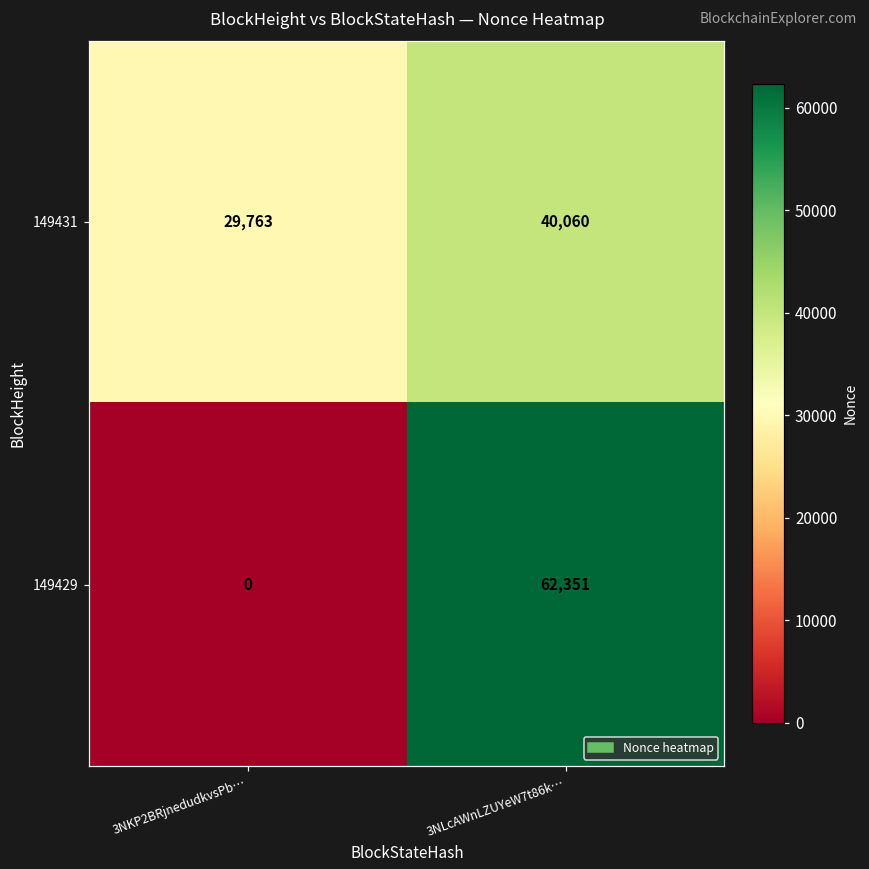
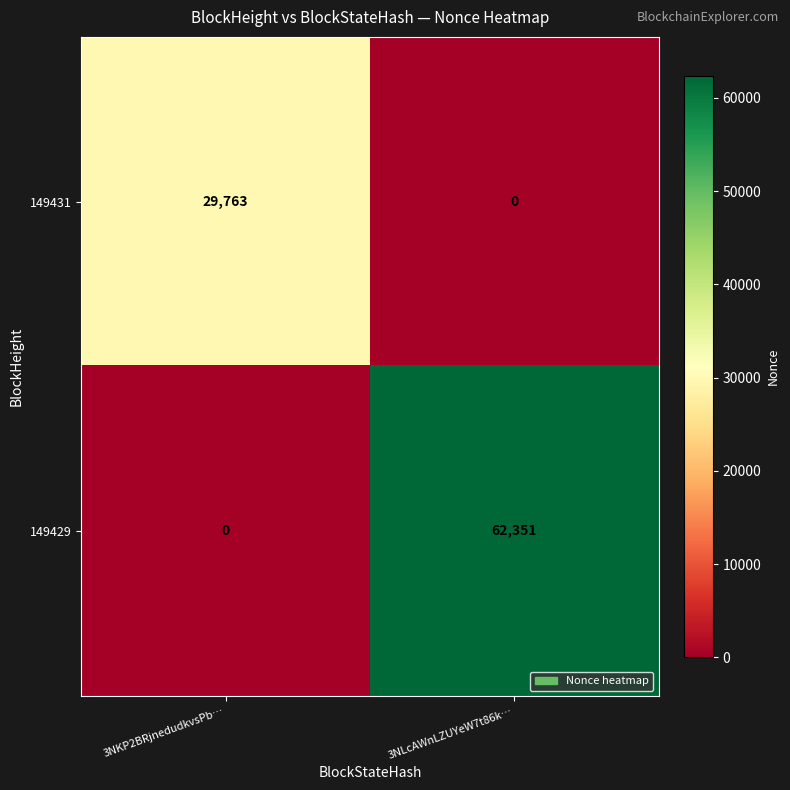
149431, 3NLcAWnLZUYeW7t86k…: 40,060 -> 0
